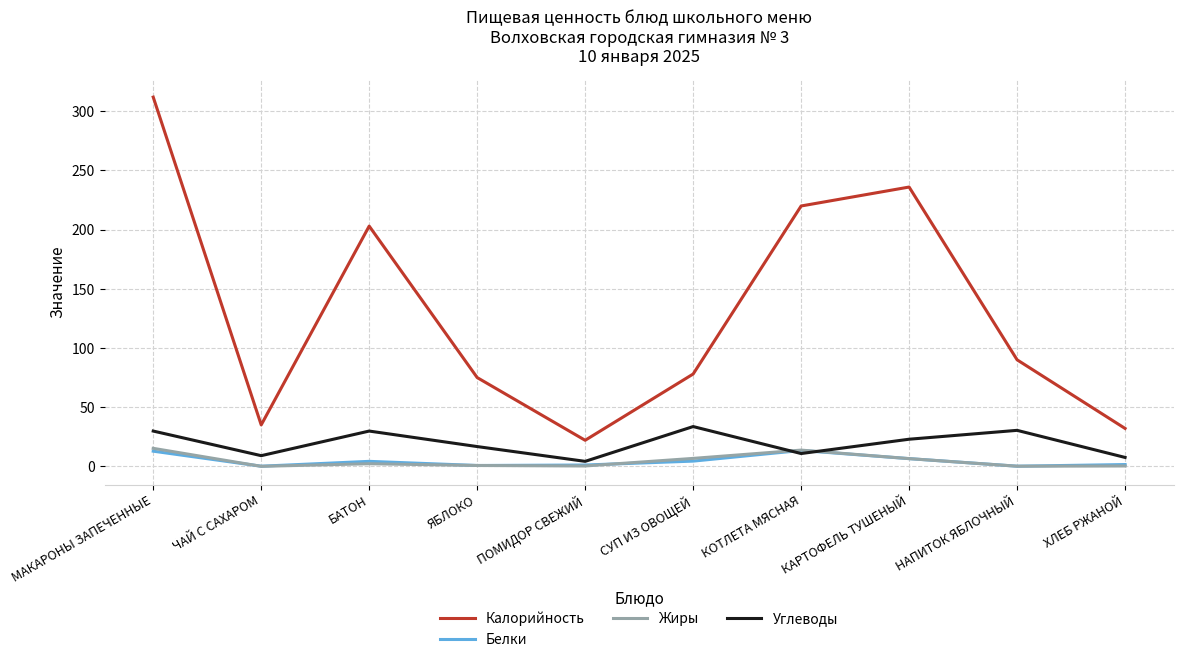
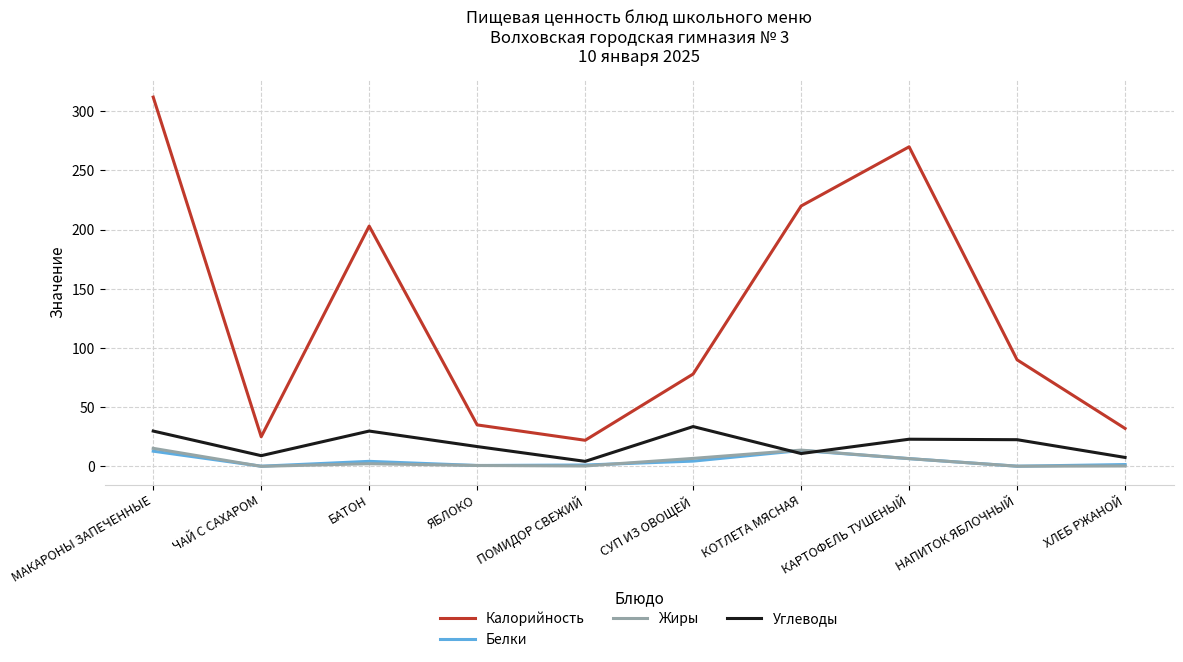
Калорийность, ЧАЙ С САХАРОМ: 35 -> 25
Калорийность, ЯБЛОКО: 75 -> 35
Калорийность, КАРТОФЕЛЬ ТУШЕНЫЙ: 236 -> 270
Углеводы, НАПИТОК ЯБЛОЧНЫЙ: 30 -> 23
